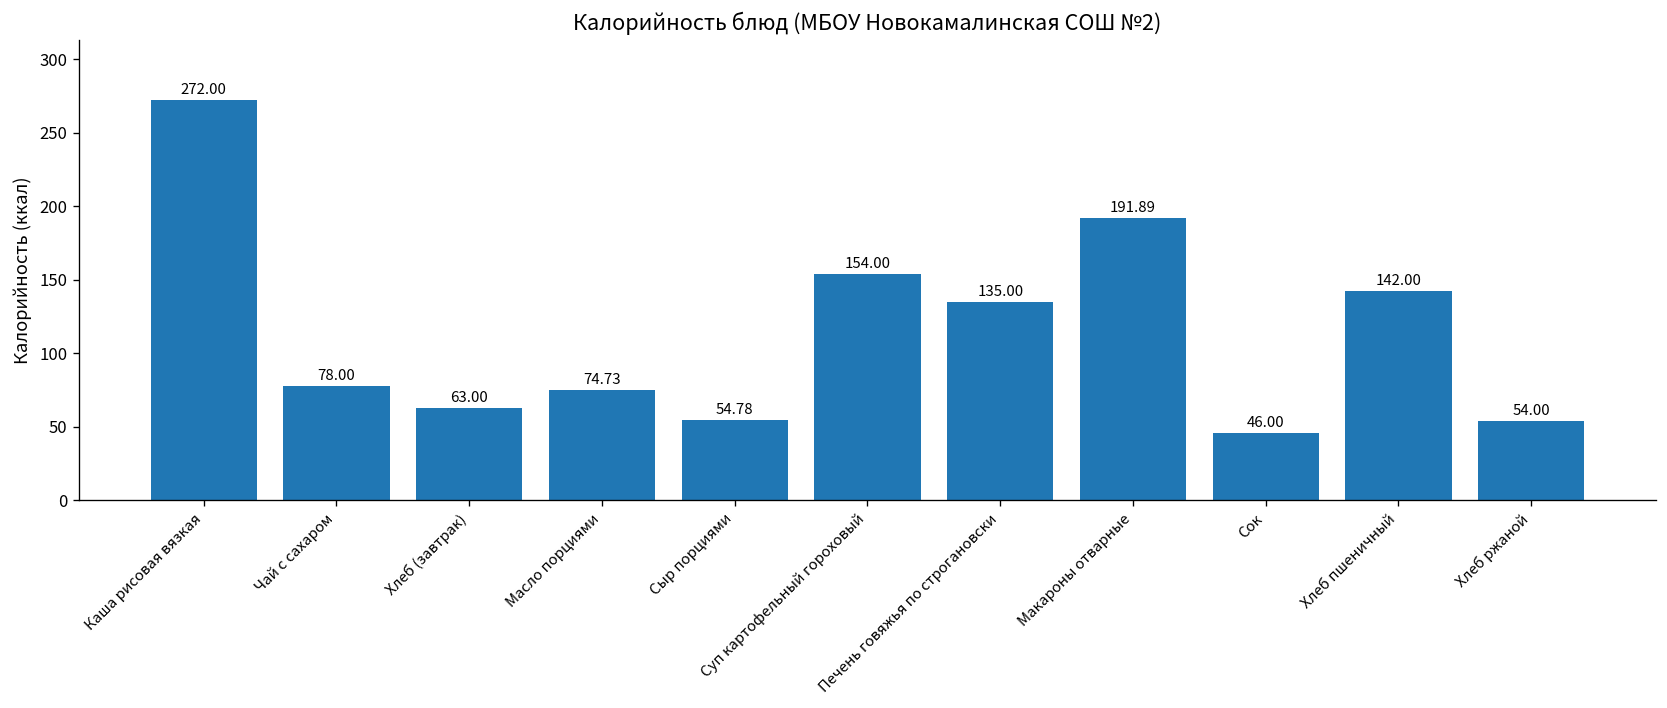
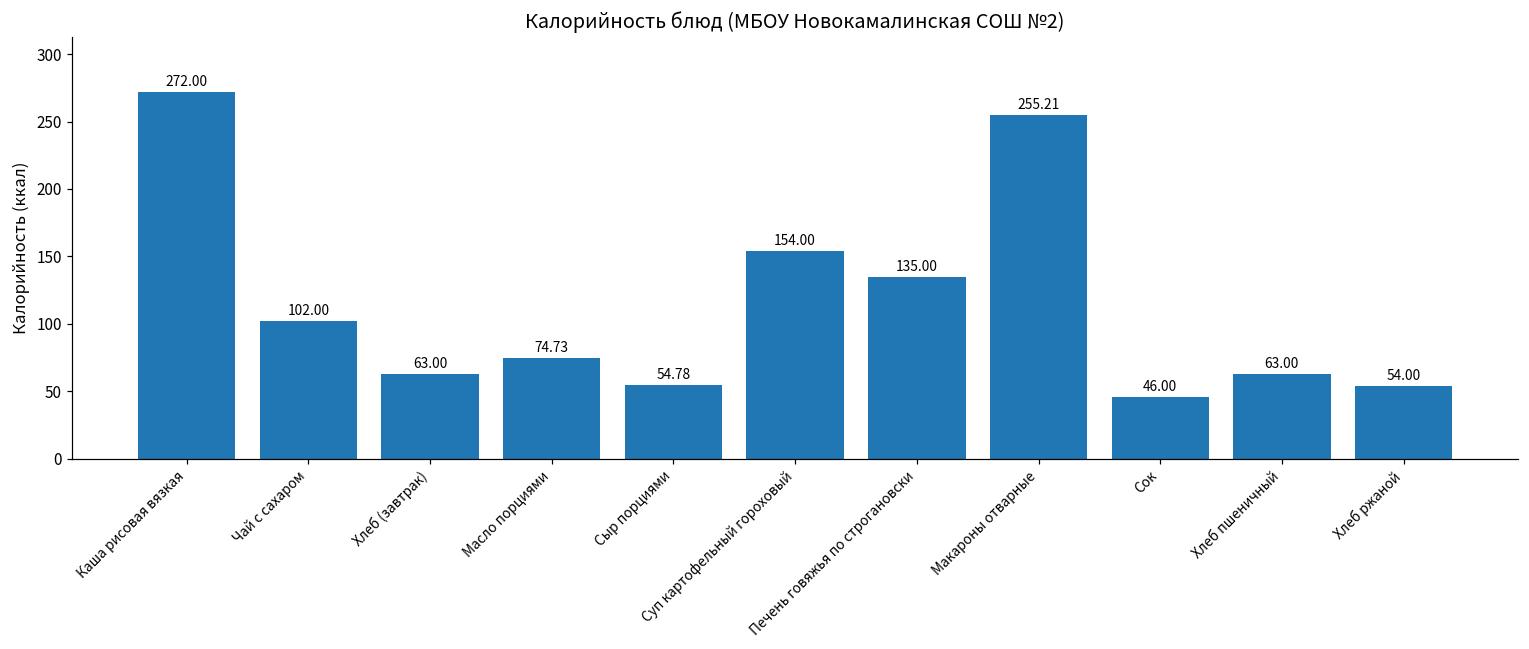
Чай с сахаром: 78.00 -> 102.00
Макароны отварные: 191.89 -> 255.21
Хлеб пшеничный: 142.00 -> 63.00
